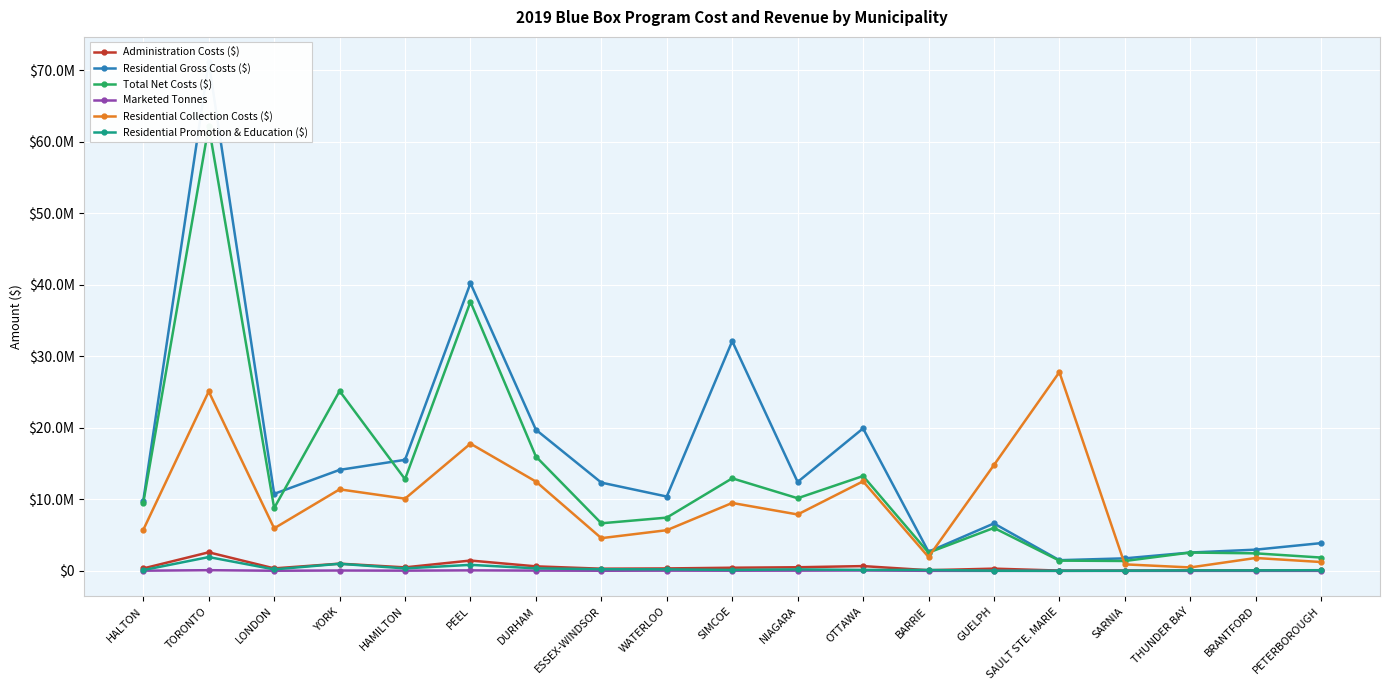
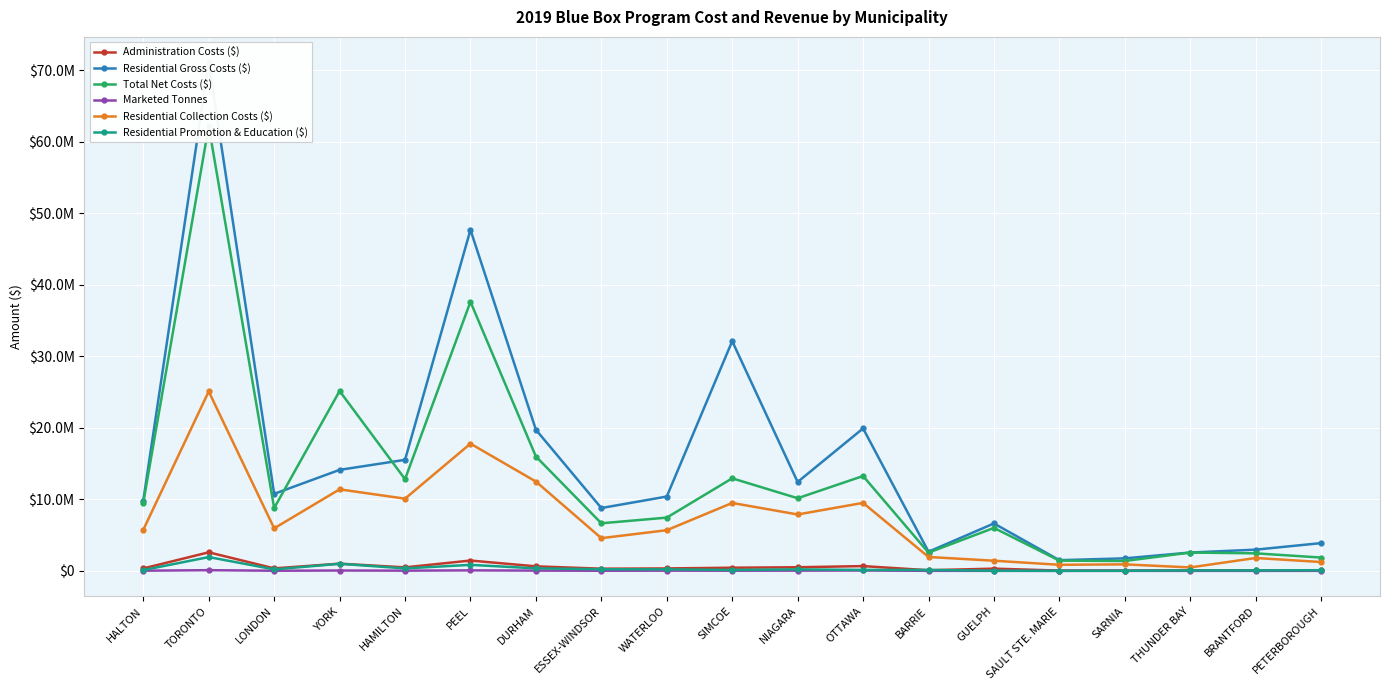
Residential Gross Costs ($), PEEL: $40000000 -> $48000000
Residential Gross Costs ($), ESSEX-WINDSOR: $12000000 -> $9000000
Residential Collection Costs ($), OTTAWA: $13000000 -> $10000000
Residential Collection Costs ($), GUELPH: $15000000 -> $1000000
Residential Collection Costs ($), SAULT STE. MARIE: $28000000 -> $1000000
